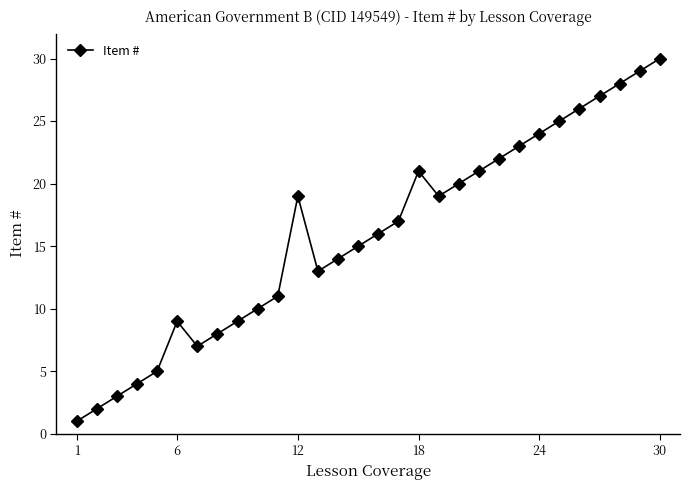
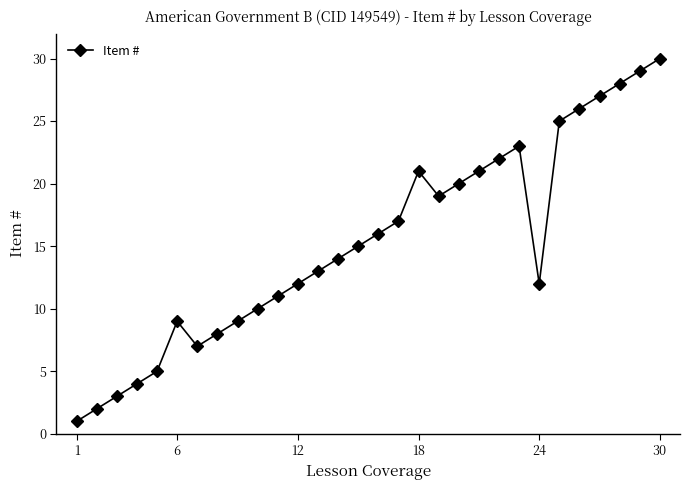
12: 19 -> 12
24: 24 -> 12
